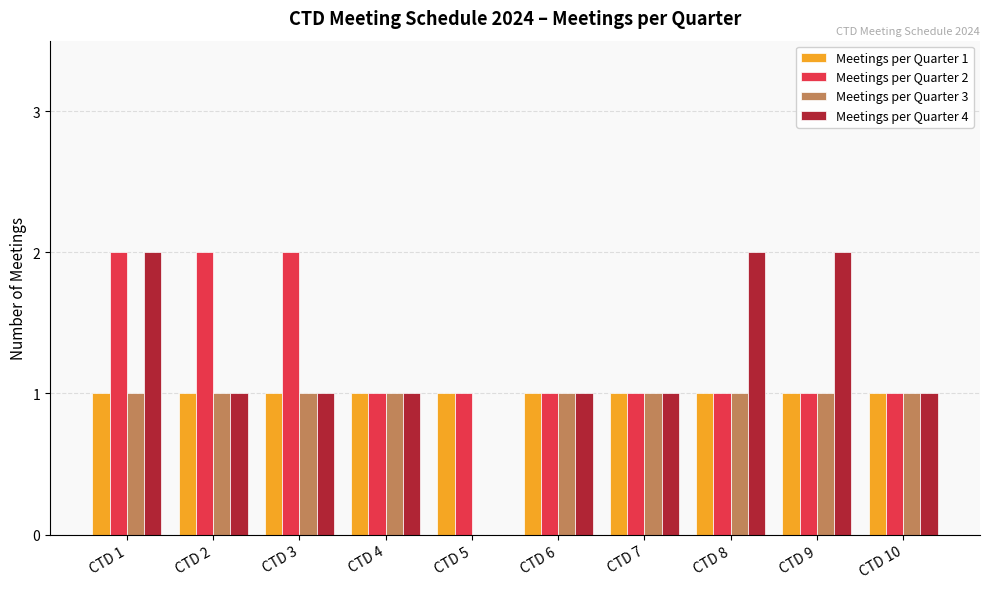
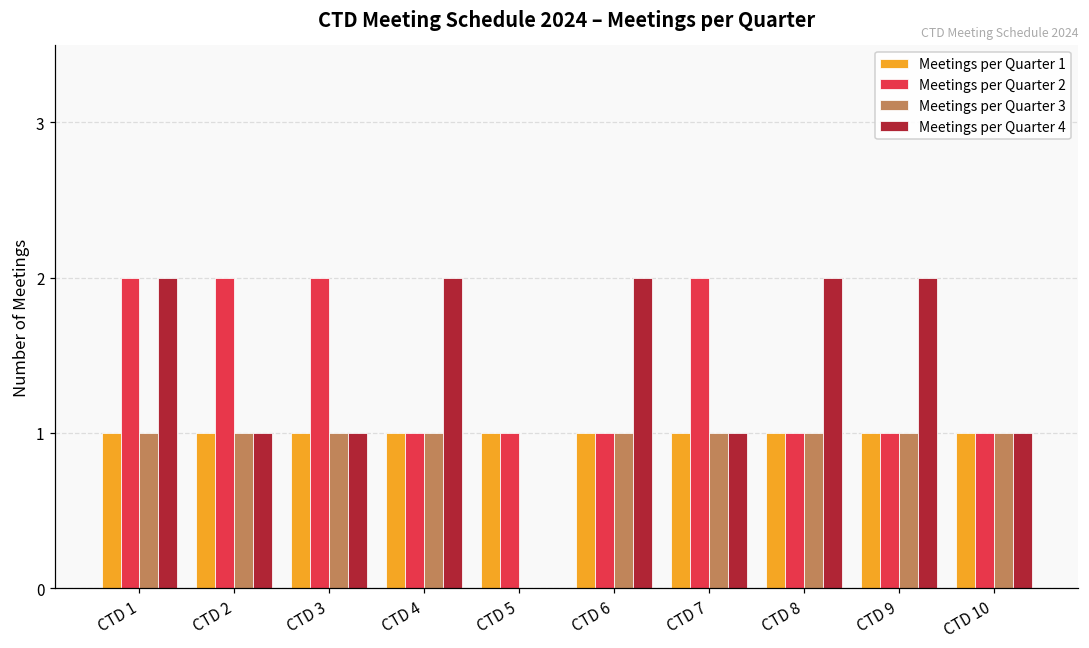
Meetings per Quarter 4, CTD 4: 1 -> 2
Meetings per Quarter 4, CTD 6: 1 -> 2
Meetings per Quarter 2, CTD 7: 1 -> 2
